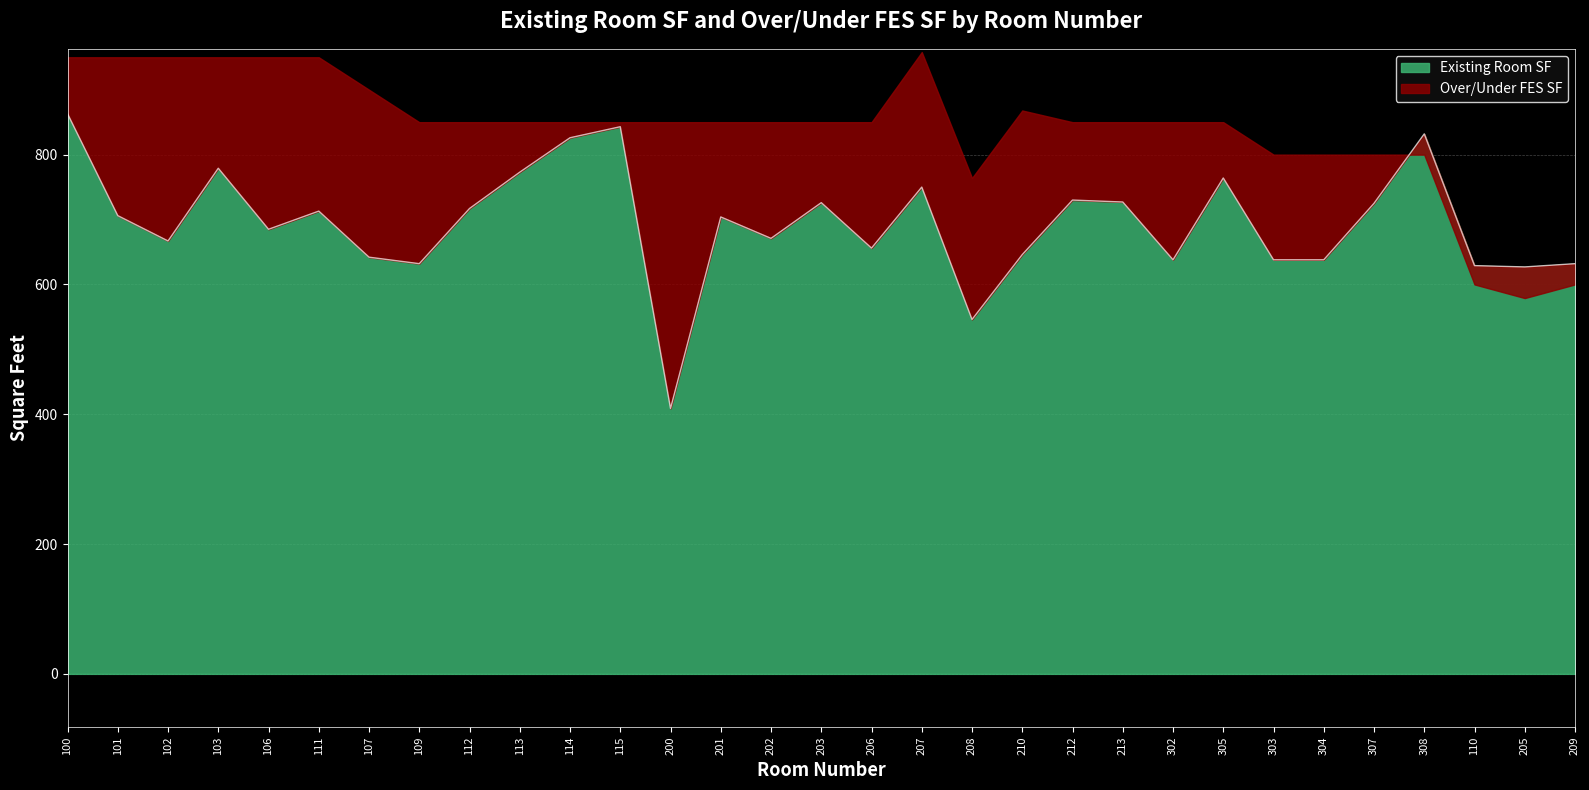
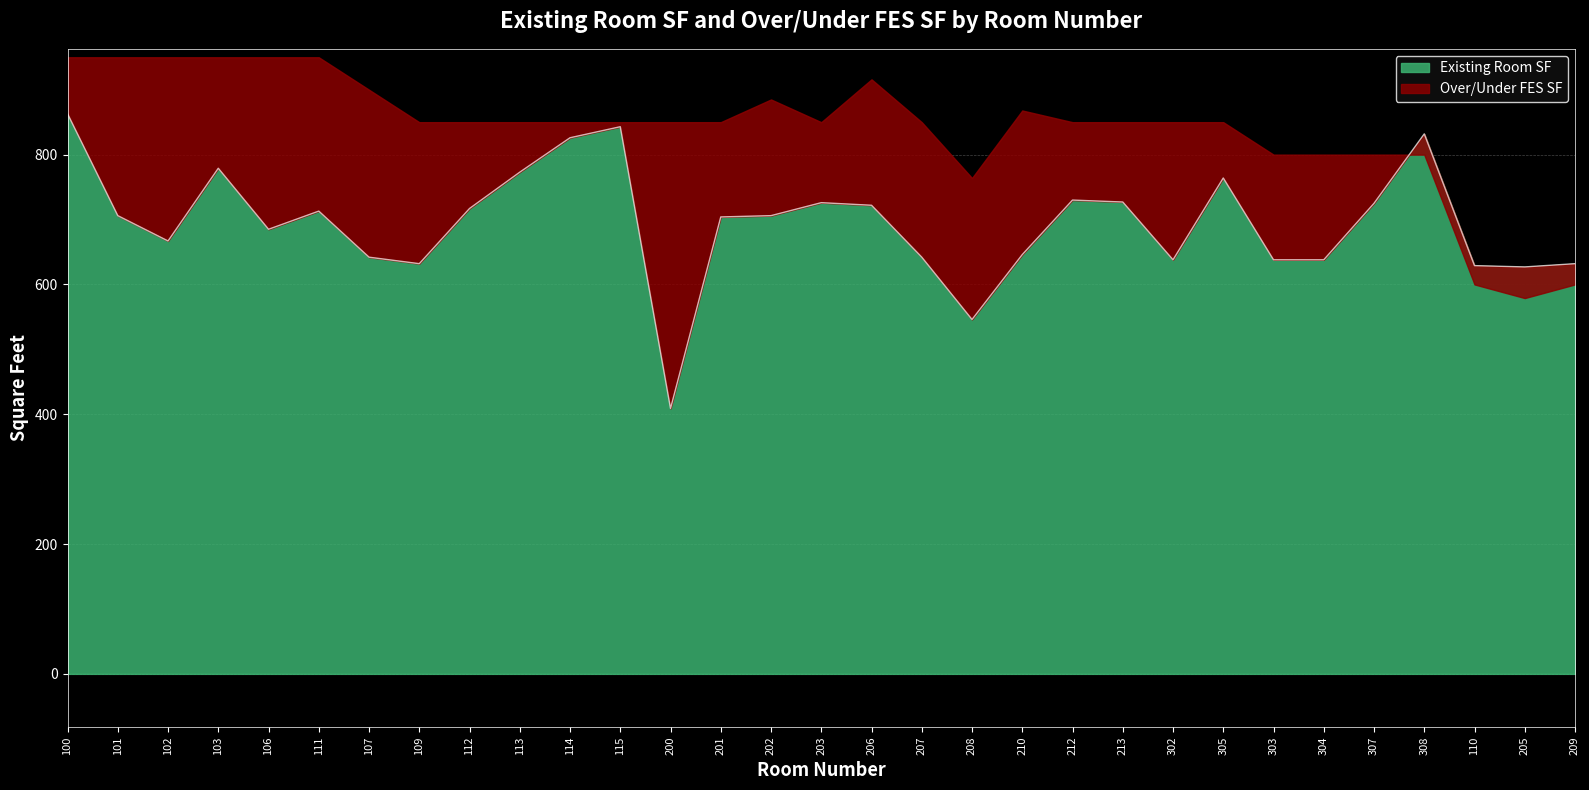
Existing Room SF, 202: 670 -> 710
Existing Room SF, 206: 660 -> 720
Existing Room SF, 207: 750 -> 640
